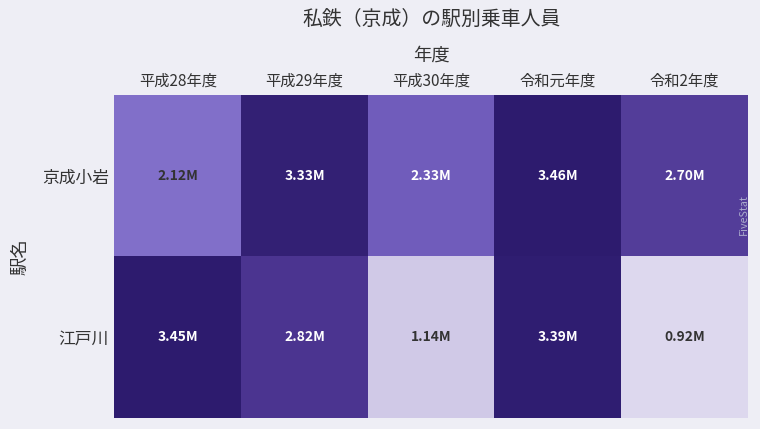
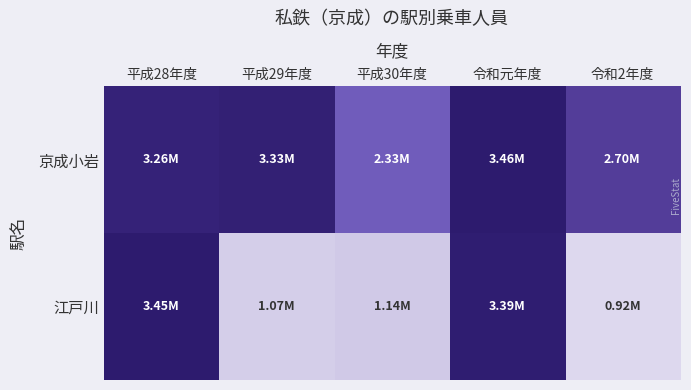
京成小岩, 平成28年度: 2.12M -> 3.26M
江戸川, 平成29年度: 2.82M -> 1.07M
